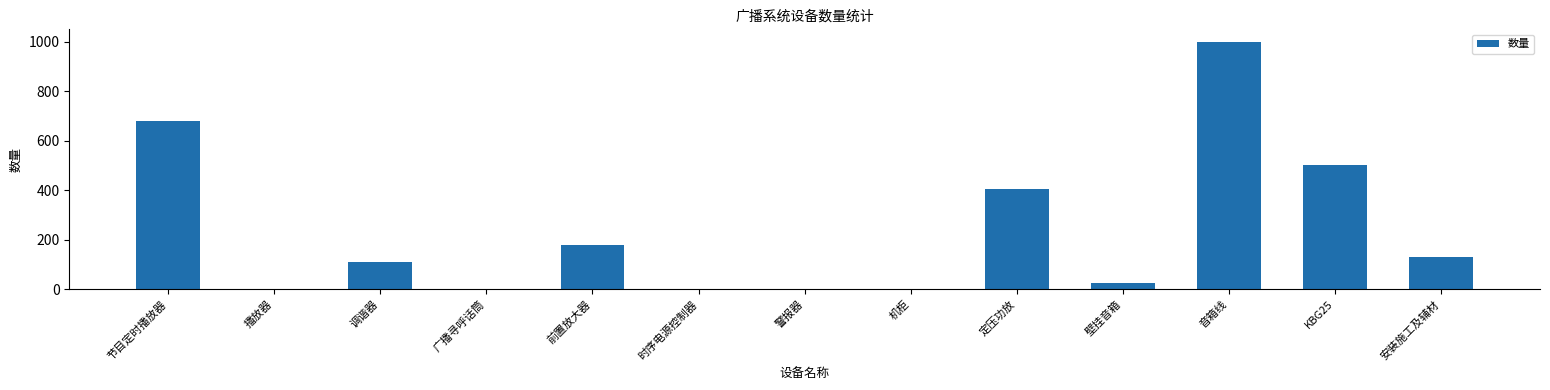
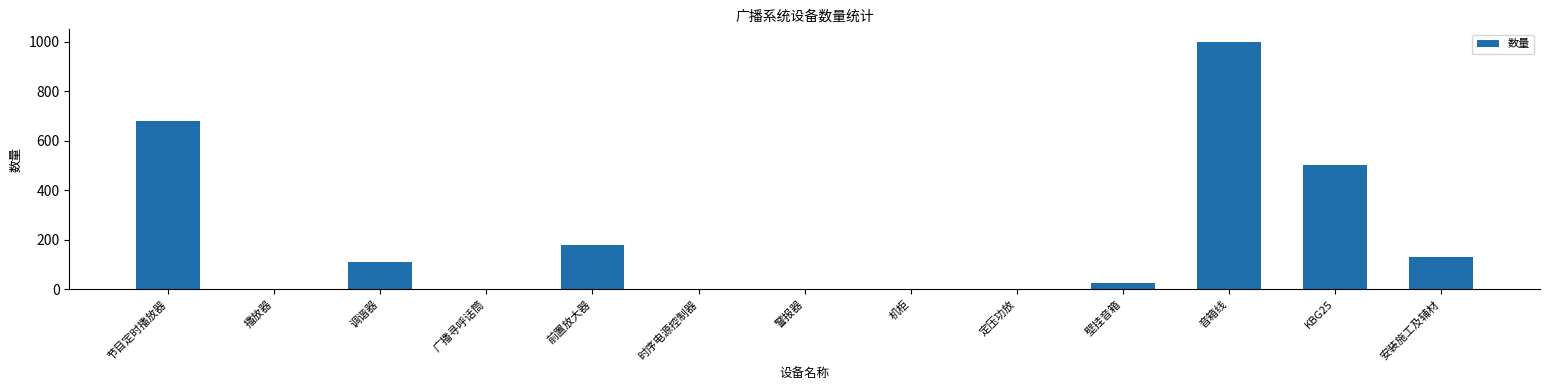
定压功放: 400 -> 0
